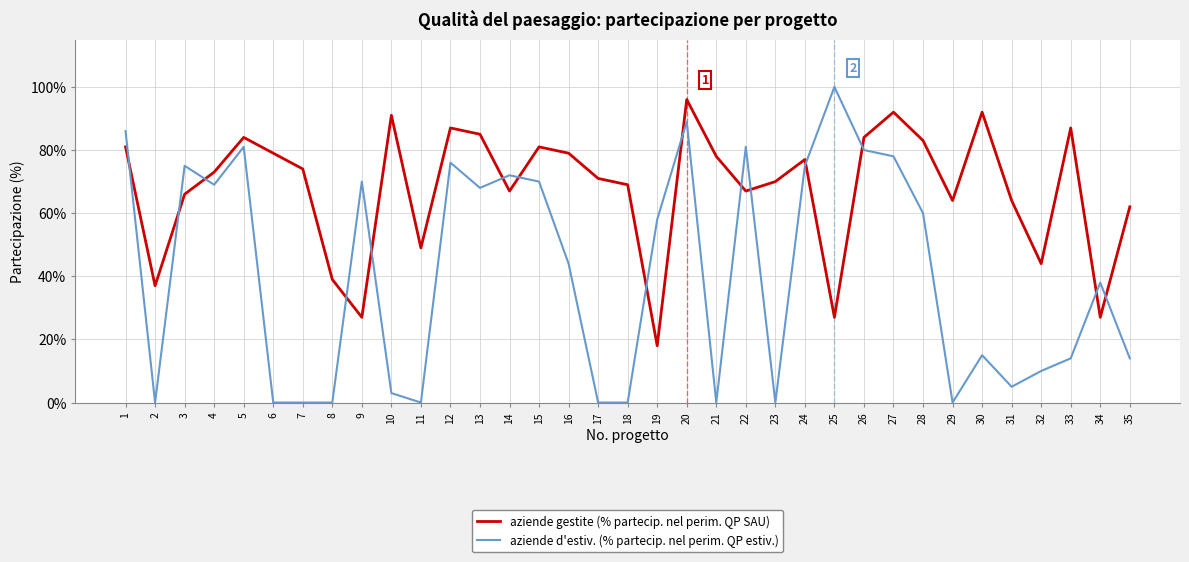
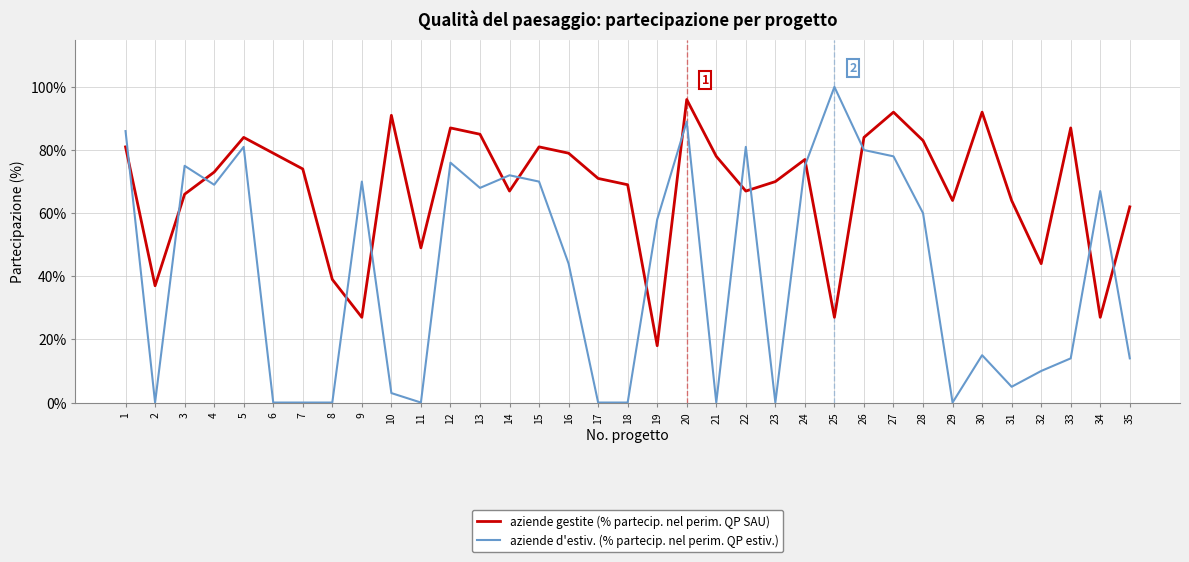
aziende d'estiv. (% partecip. nel perim. QP estiv.), 34: 38% -> 67%
